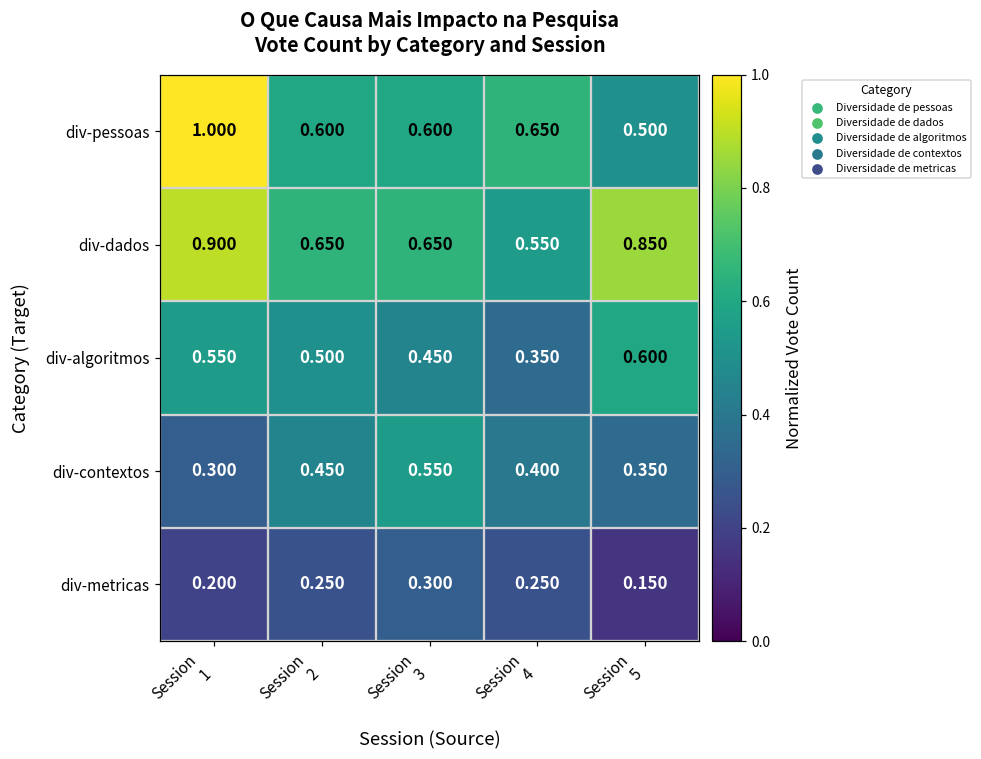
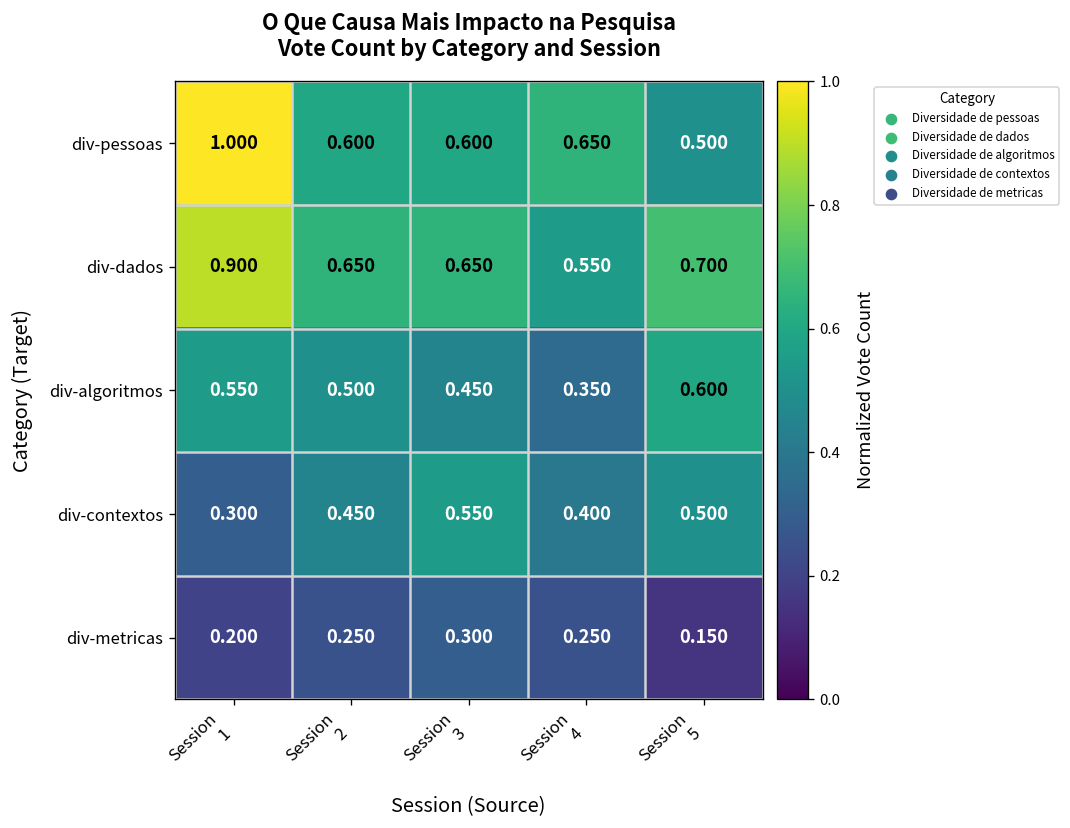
div-dados, Session 5: 0.850 -> 0.700
div-contextos, Session 5: 0.350 -> 0.500
